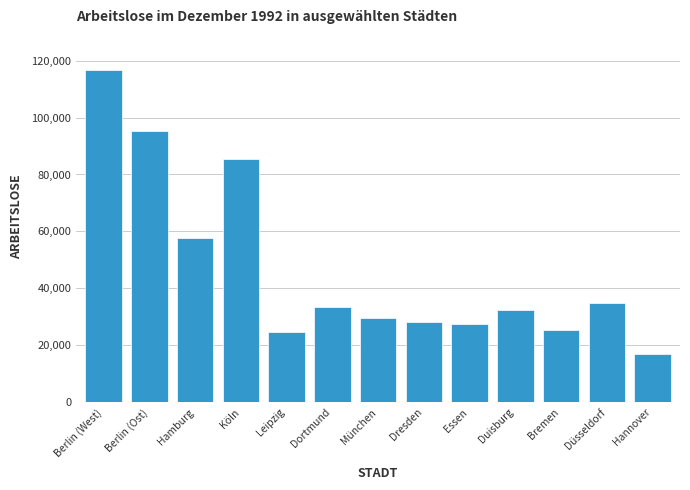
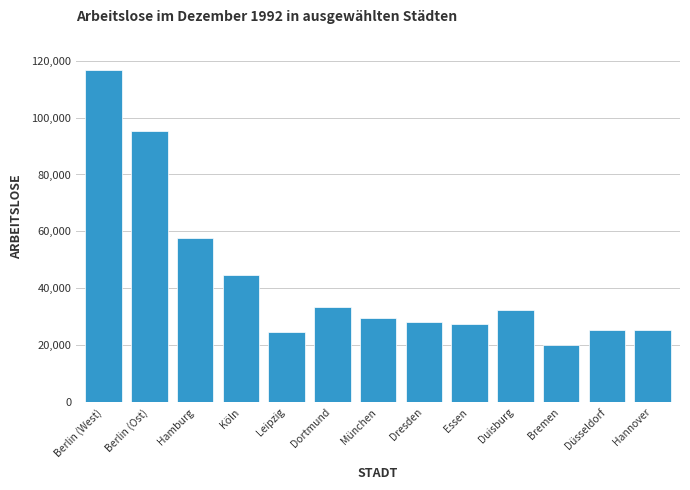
Köln: 86,000 -> 45,000
Bremen: 25,000 -> 20,000
Düsseldorf: 35,000 -> 25,000
Hannover: 17,000 -> 25,000
